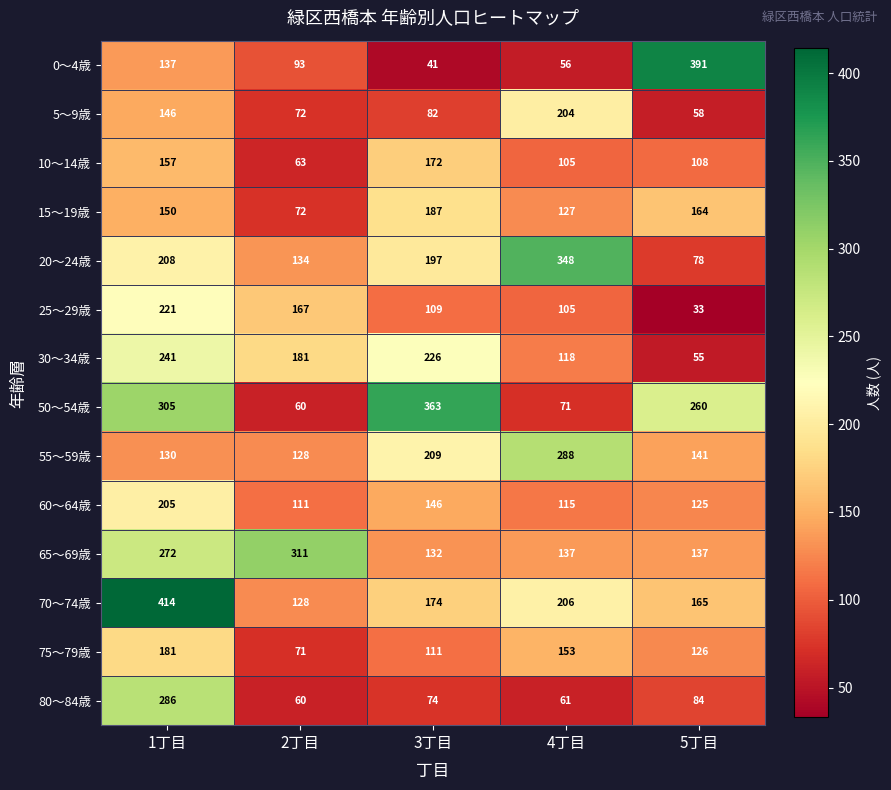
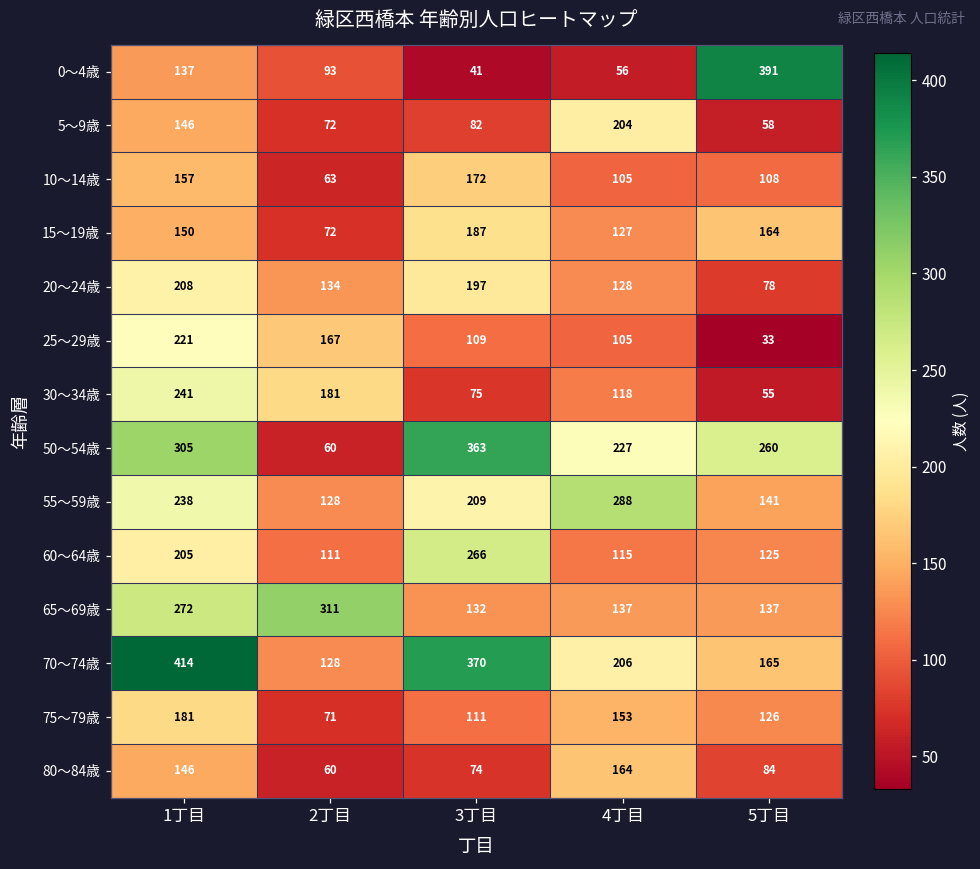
20～24歳, 4丁目: 348 -> 128
30～34歳, 3丁目: 226 -> 75
50～54歳, 4丁目: 71 -> 227
55～59歳, 1丁目: 130 -> 238
60～64歳, 3丁目: 146 -> 266
70～74歳, 3丁目: 174 -> 370
80～84歳, 1丁目: 286 -> 146
80～84歳, 4丁目: 61 -> 164
